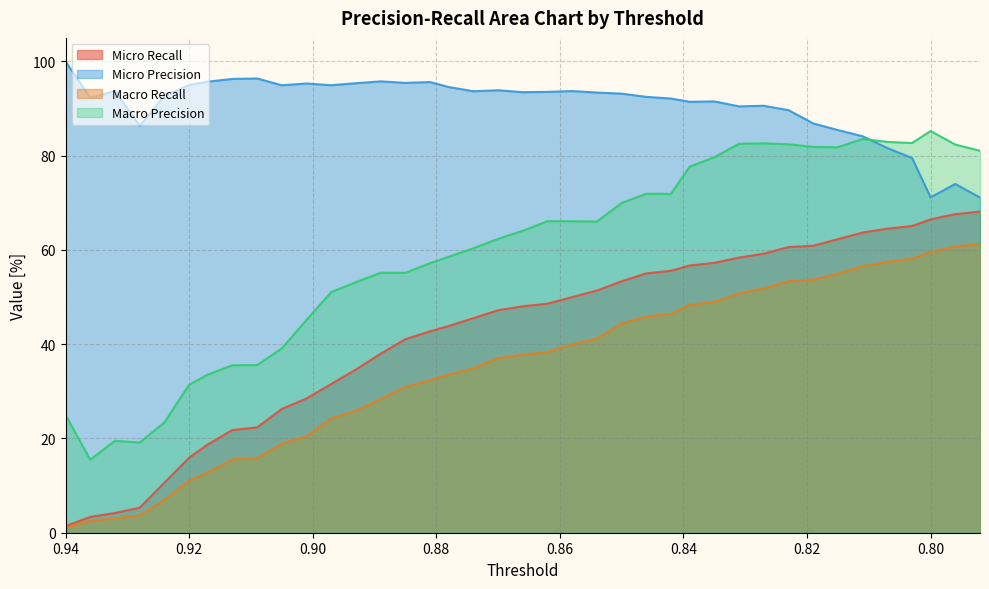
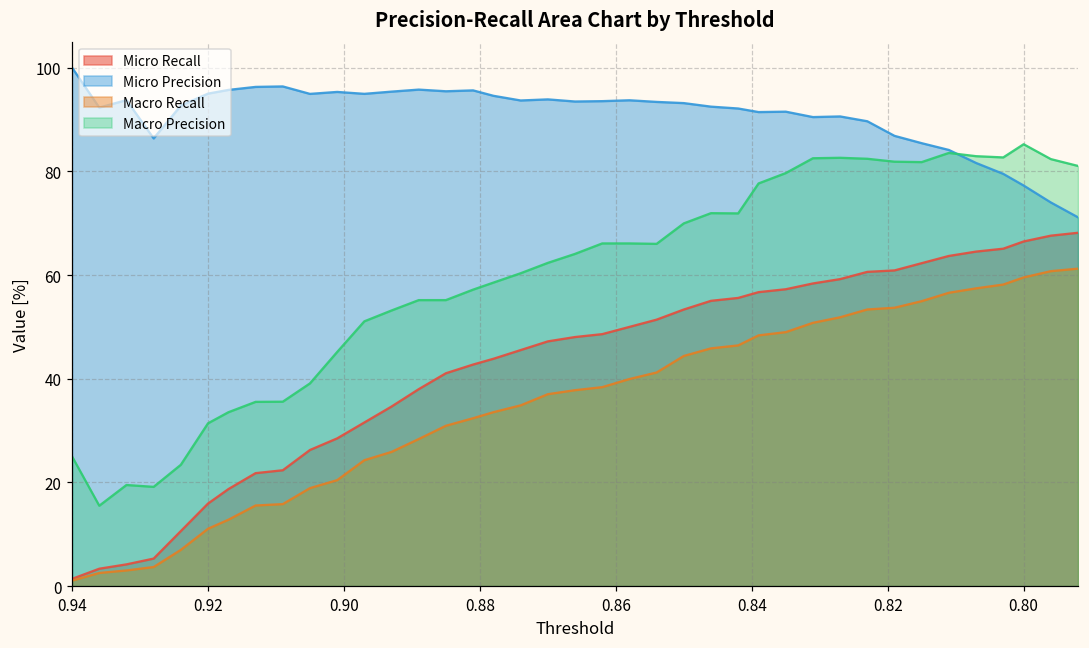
Micro Precision, 0.80: 71 -> 77
